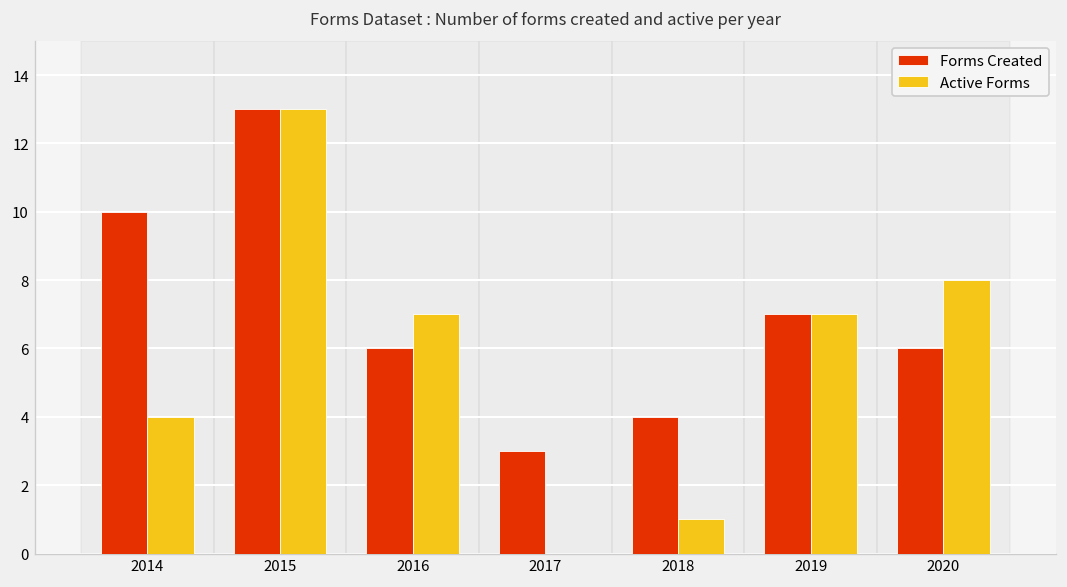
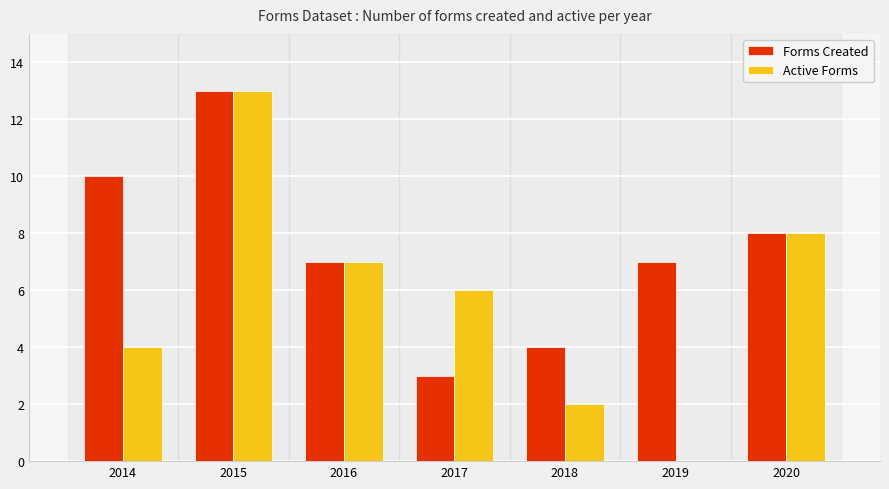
Forms Created, 2016: 6 -> 7
Active Forms, 2017: 0 -> 6
Active Forms, 2018: 1 -> 2
Active Forms, 2019: 7 -> 0
Forms Created, 2020: 6 -> 8
